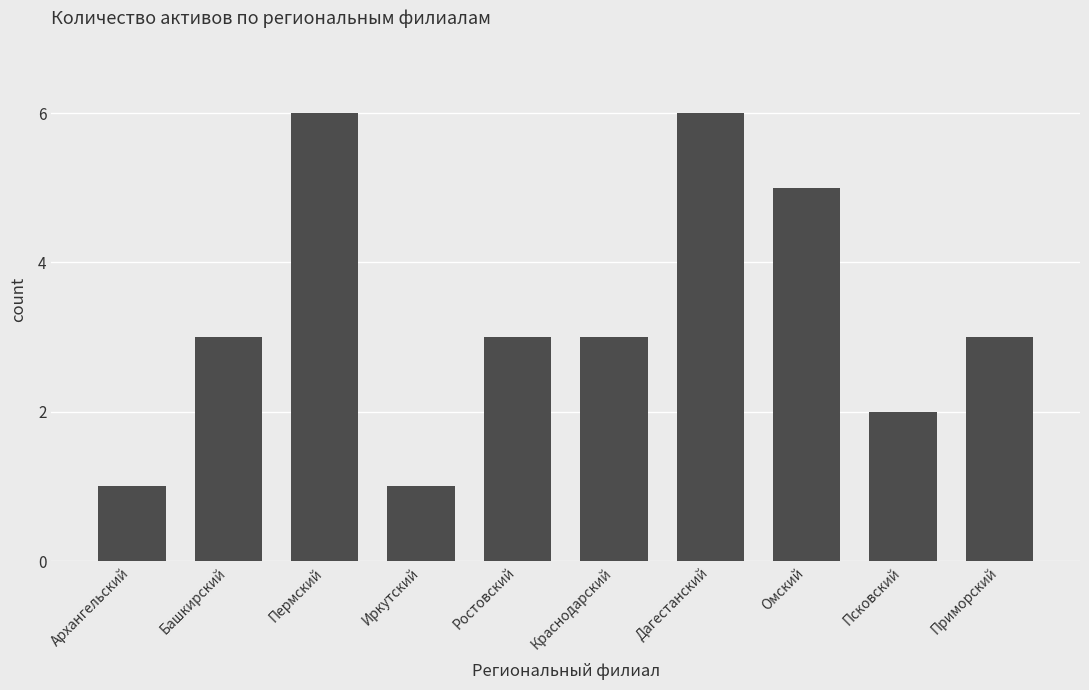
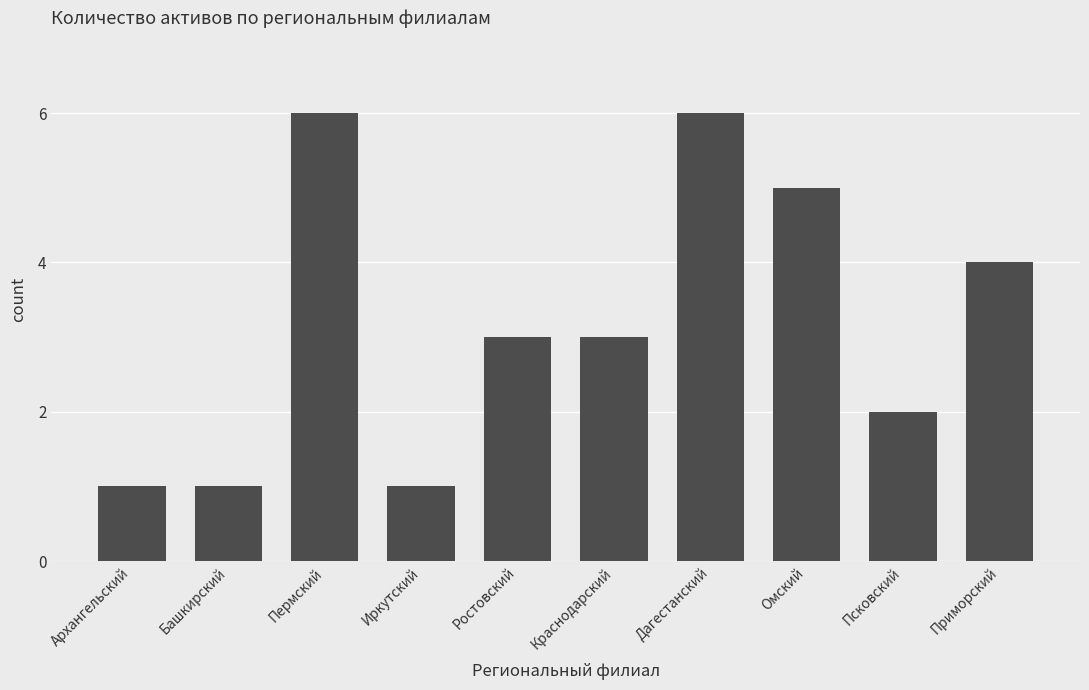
Башкирский: 3 -> 1
Приморский: 3 -> 4
